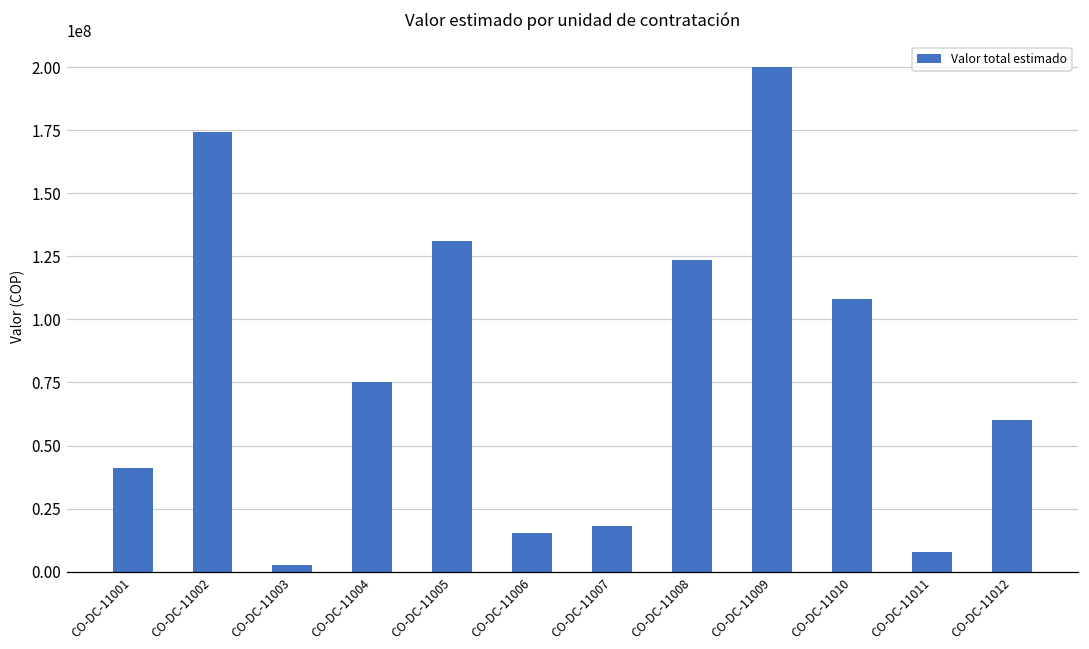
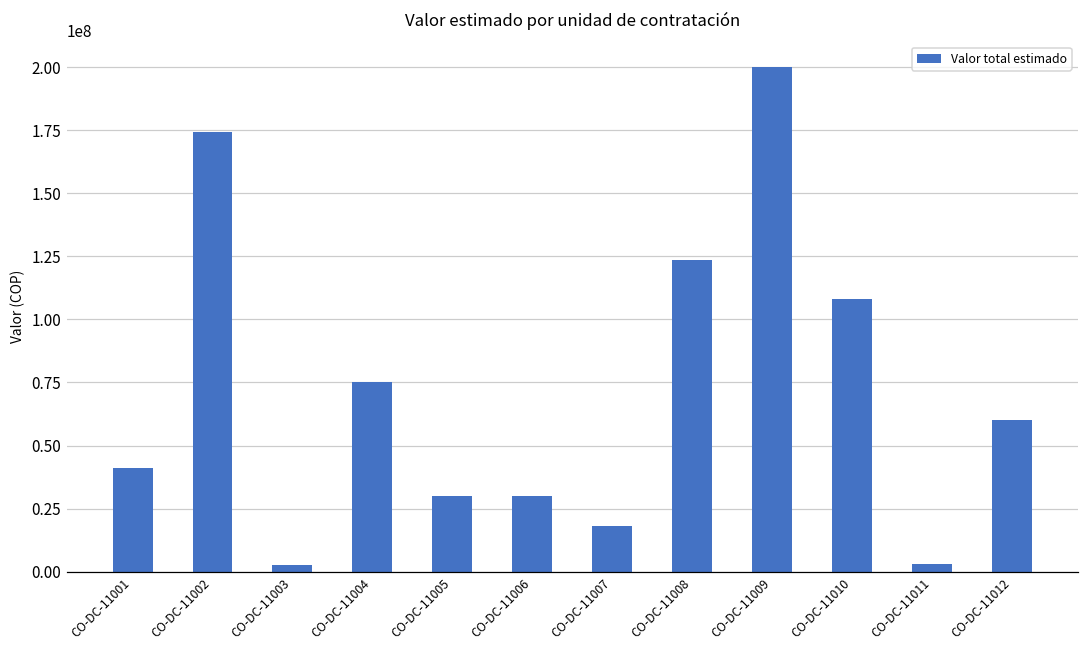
CO-DC-11005: 131000000 -> 30000000
CO-DC-11006: 16000000 -> 30000000
CO-DC-11011: 8000000 -> 3000000
